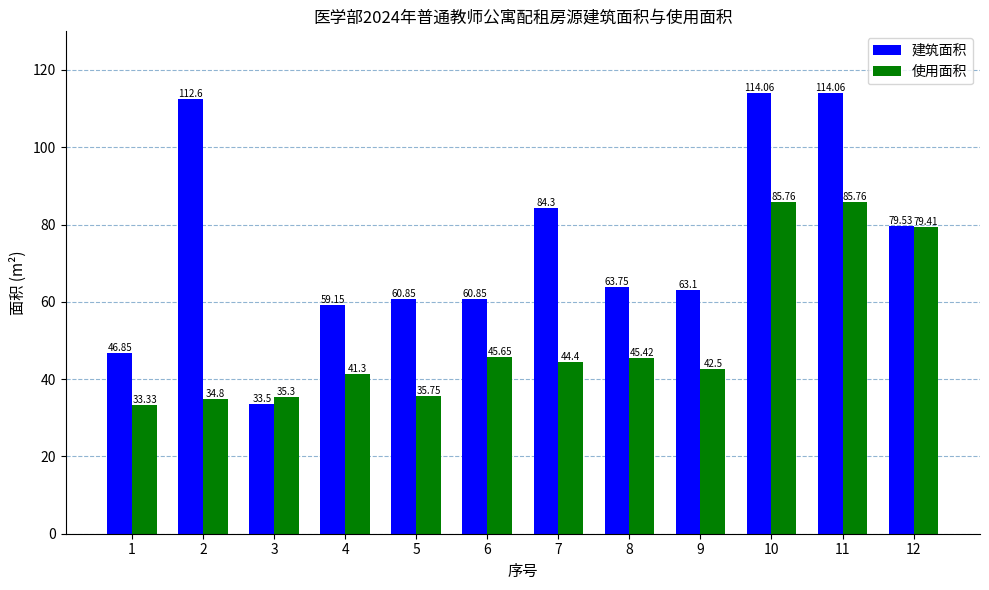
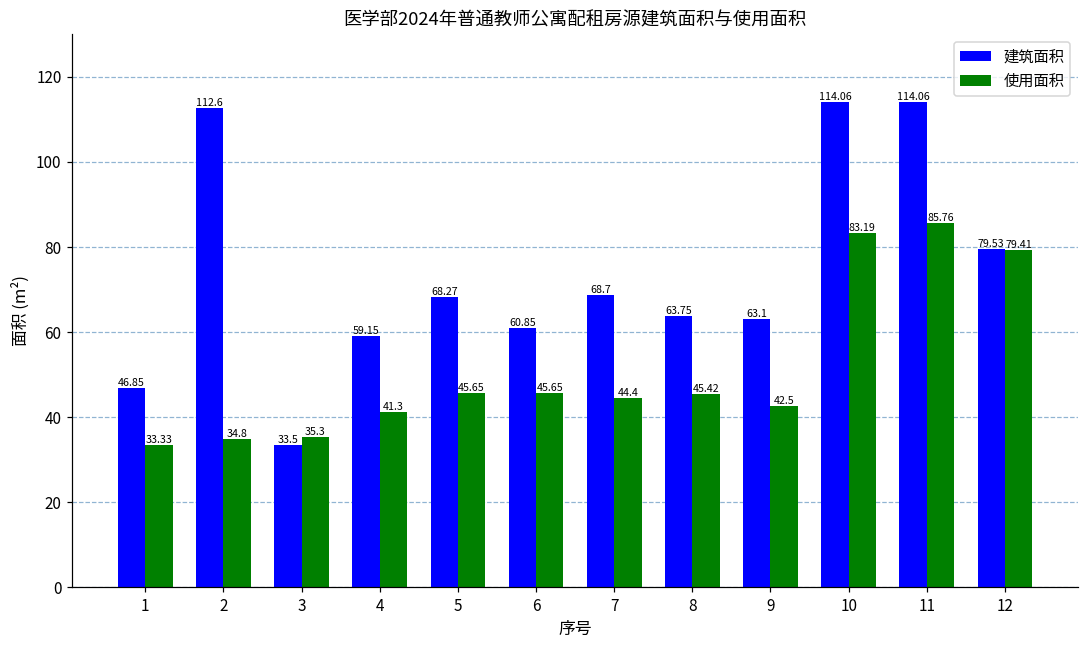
建筑面积, 5: 60.85 -> 68.27
使用面积, 5: 35.75 -> 45.65
建筑面积, 7: 84.3 -> 68.7
使用面积, 10: 85.76 -> 83.19
